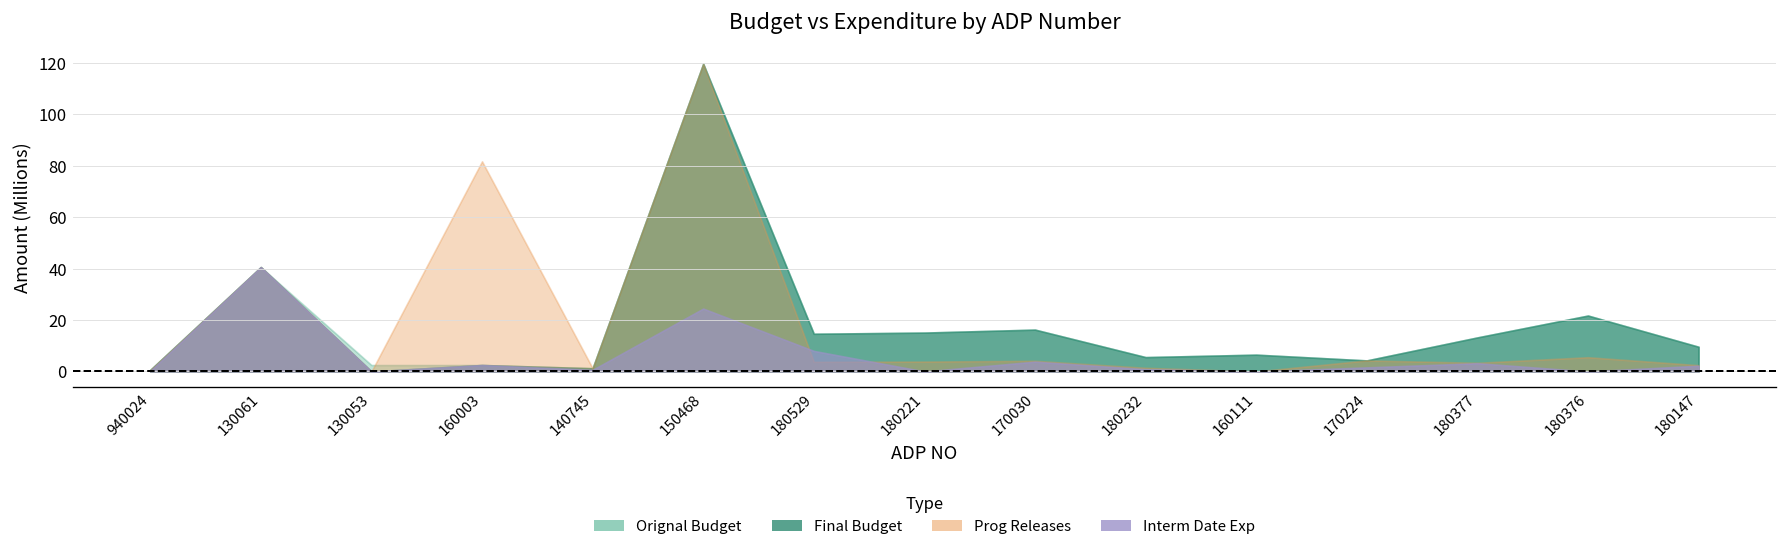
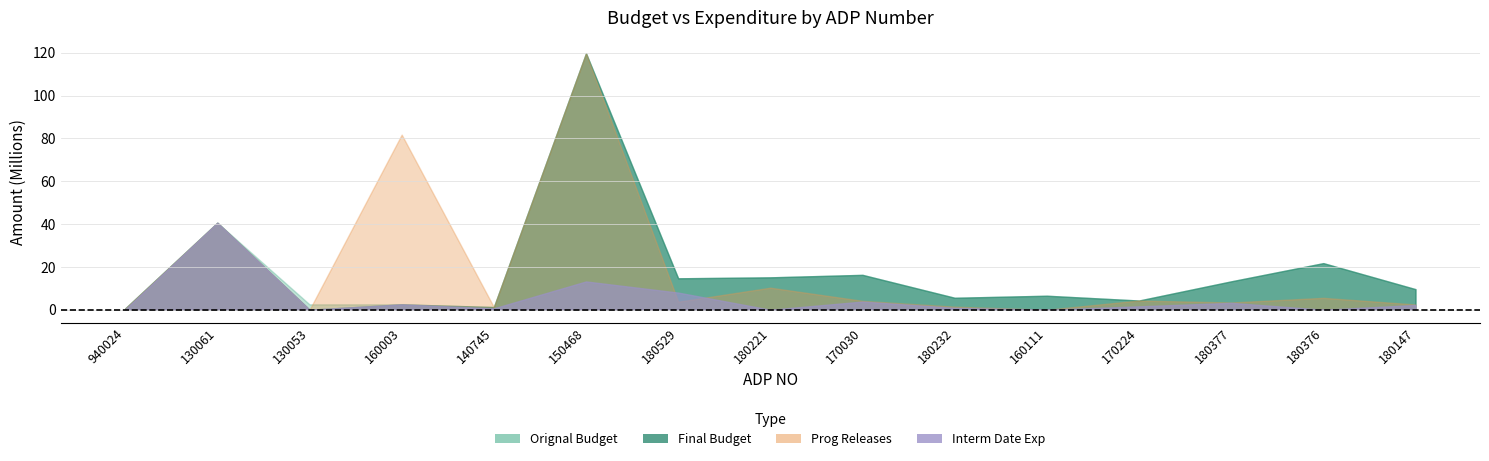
Interm Date Exp, 150468: 24 -> 13
Prog Releases, 180221: 4 -> 10
